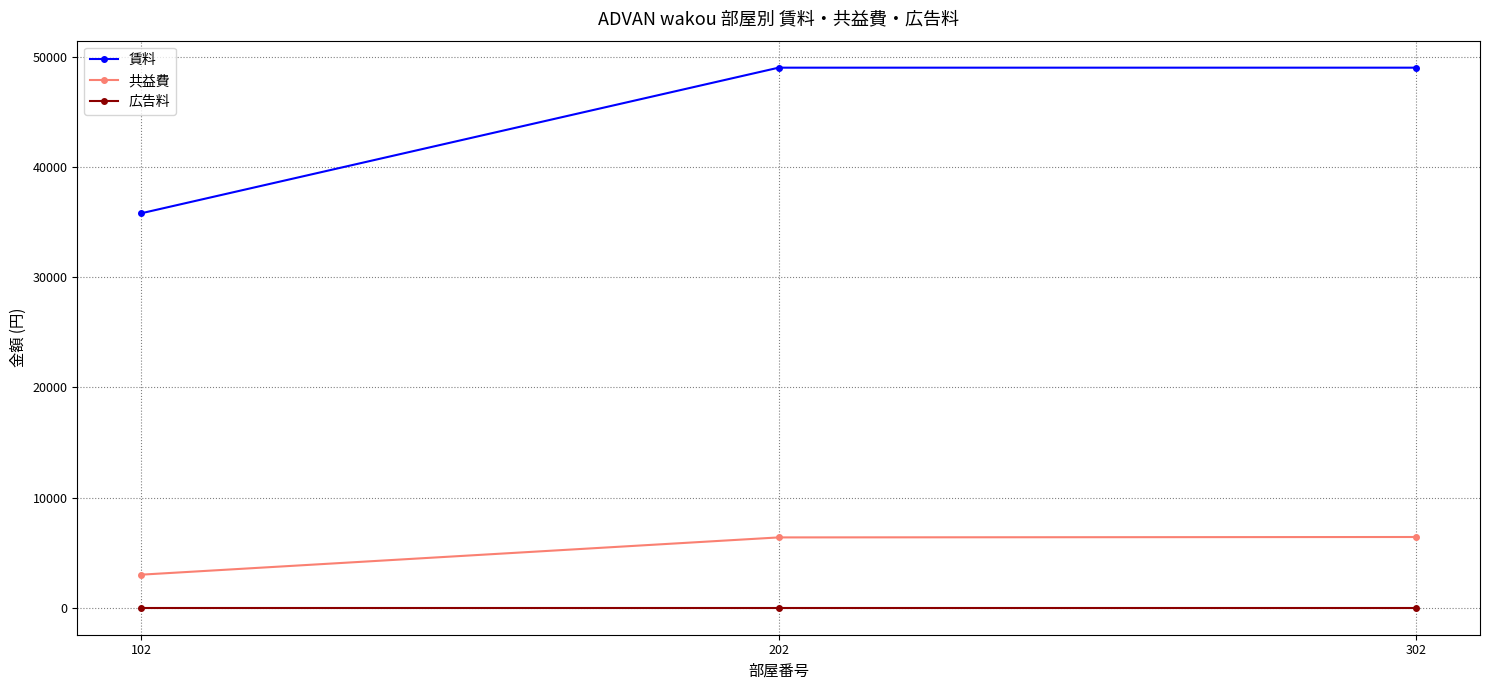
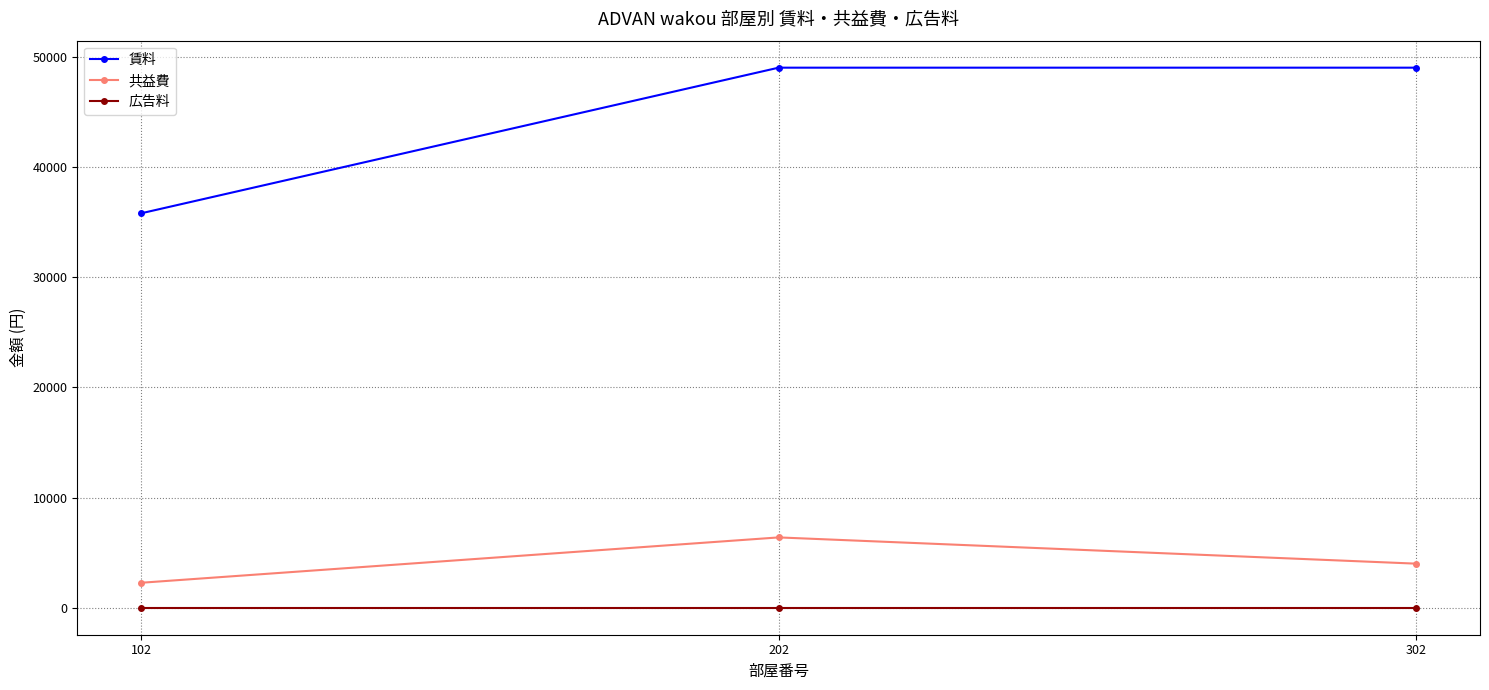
共益費, 102: 3000 -> 2300
共益費, 302: 6400 -> 4000
